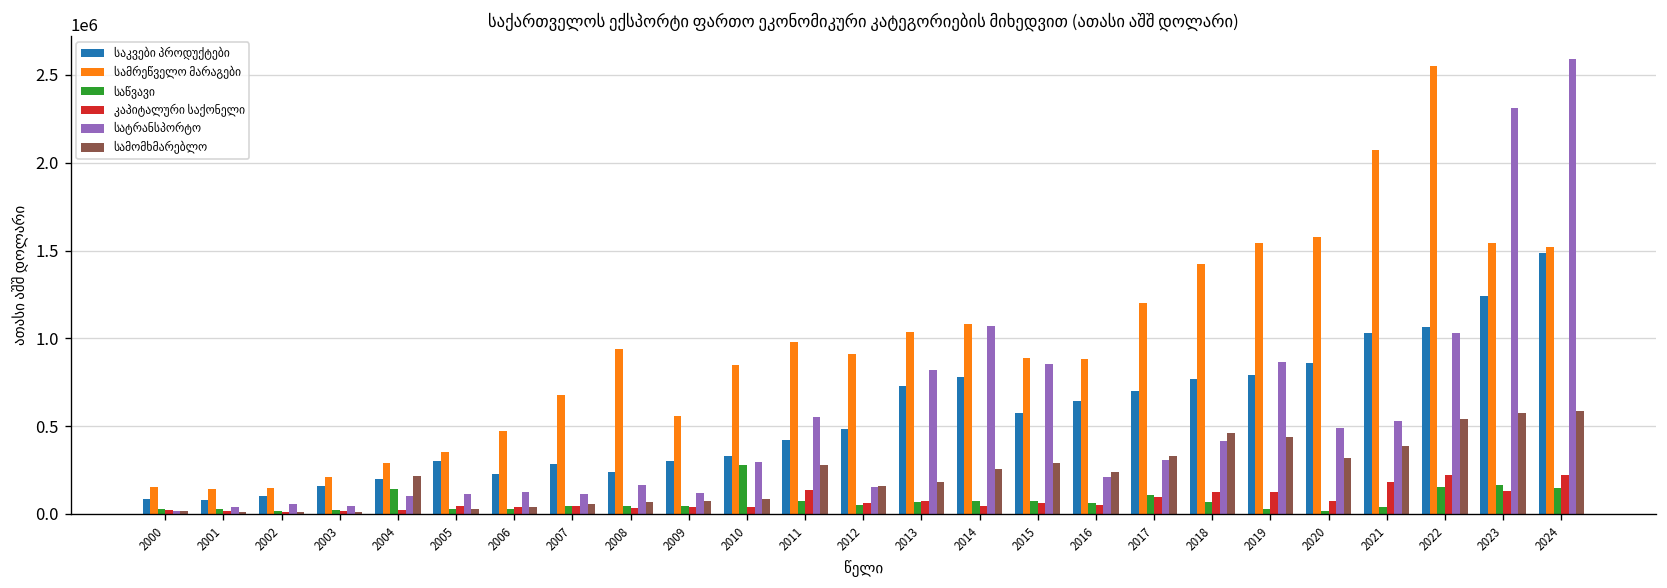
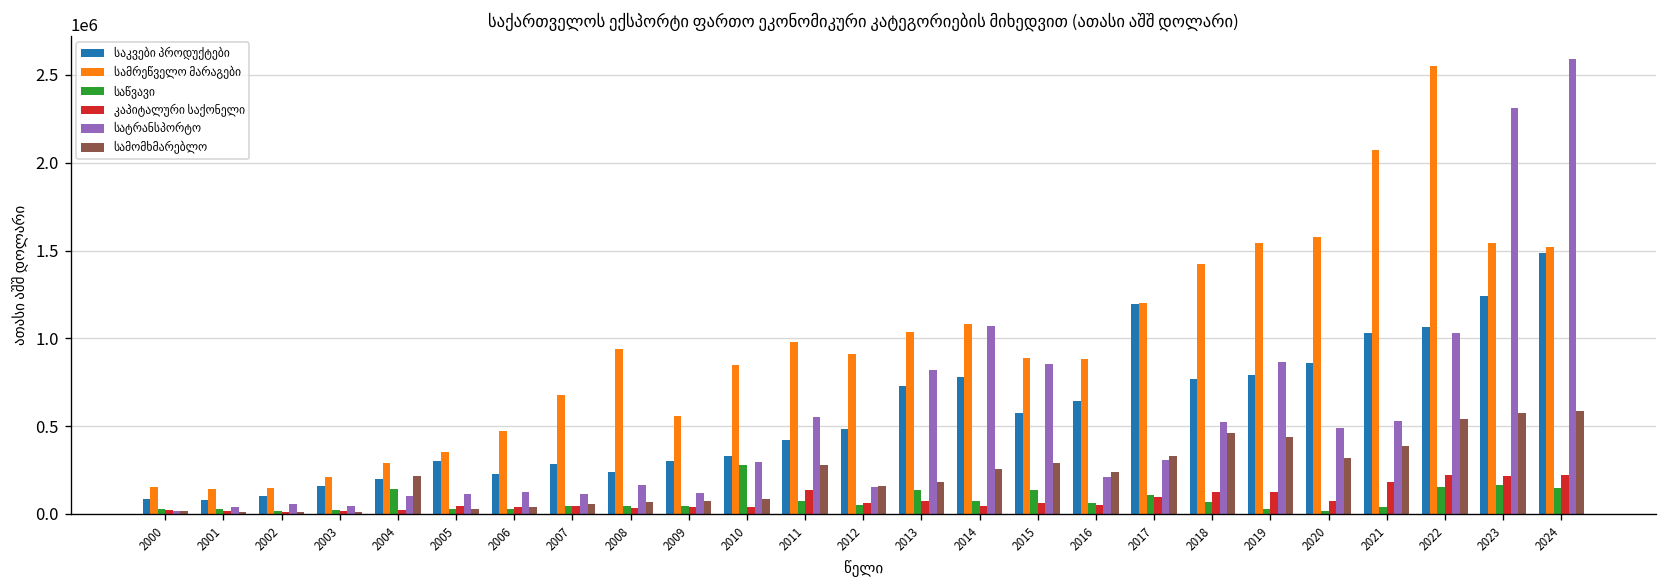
საწვავი, 2013: 70000 -> 130000
საწვავი, 2015: 70000 -> 140000
საკვები პროდუქტები, 2017: 700000 -> 1190000
სატრანსპორტო, 2018: 420000 -> 520000
კაპიტალური საქონელი, 2023: 130000 -> 220000
